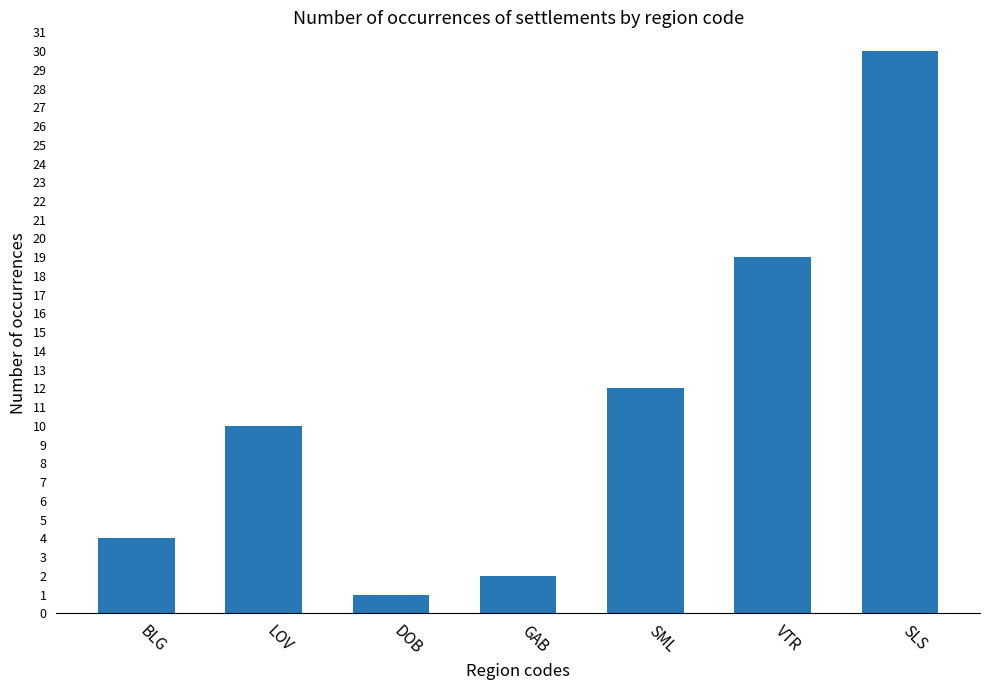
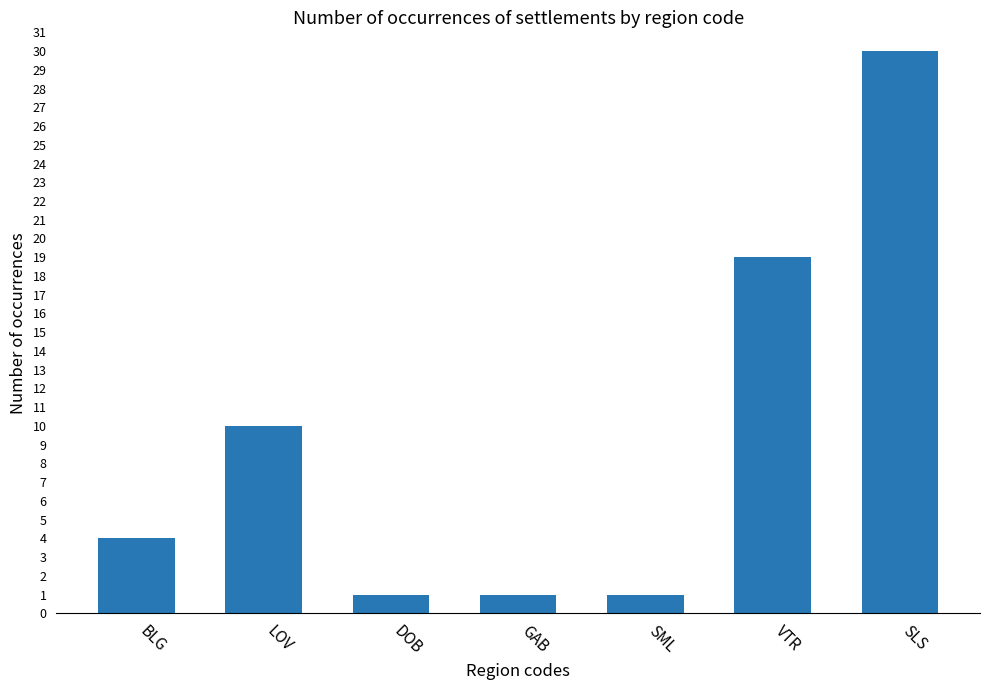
GAB: 2 -> 1
SML: 12 -> 1
